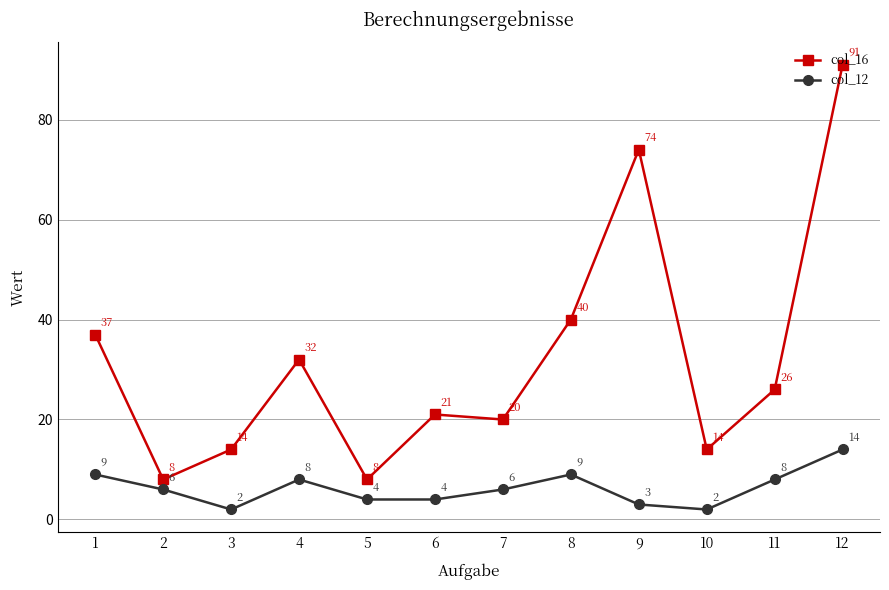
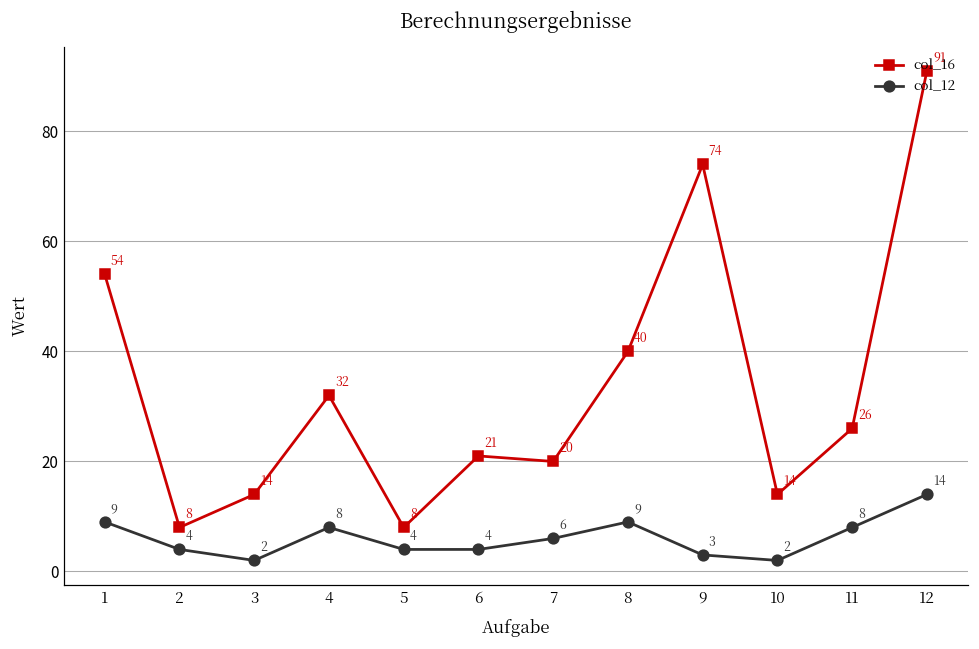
col_16, 1: 37 -> 54
col_12, 2: 6 -> 4
